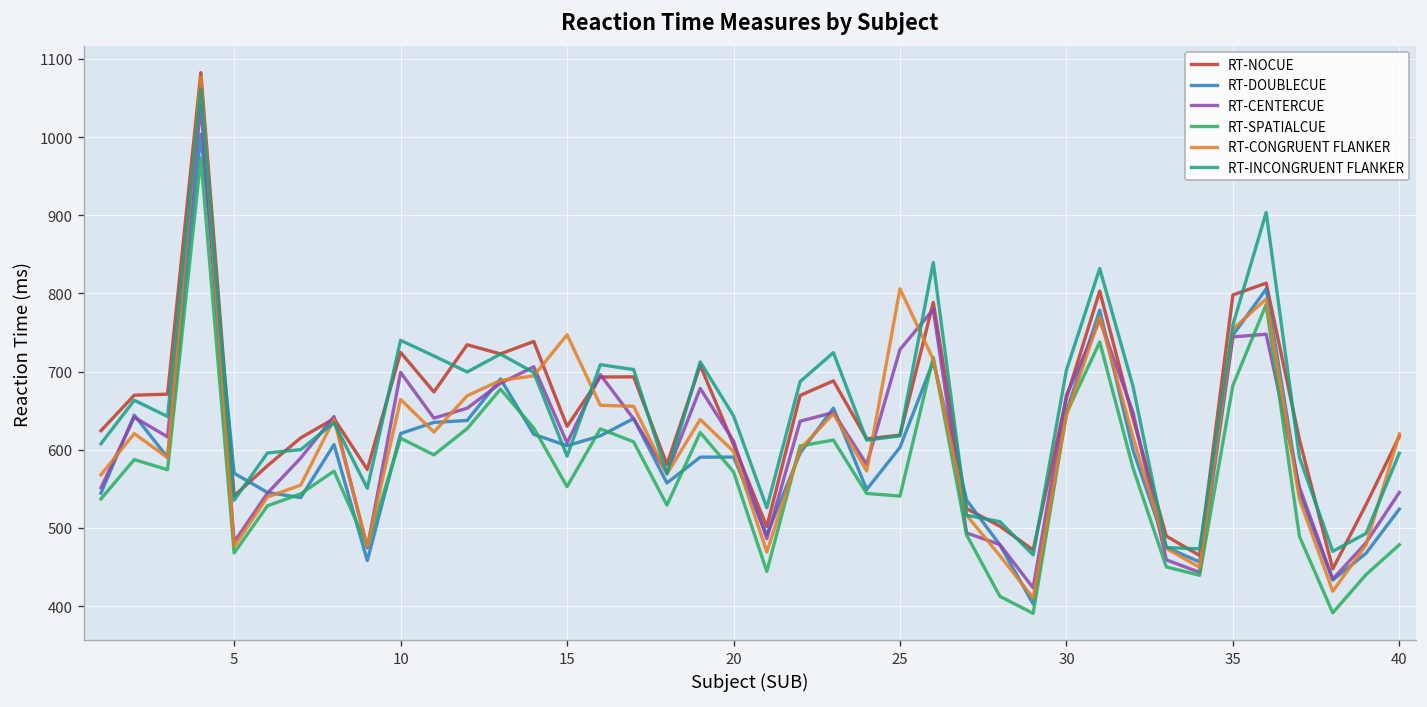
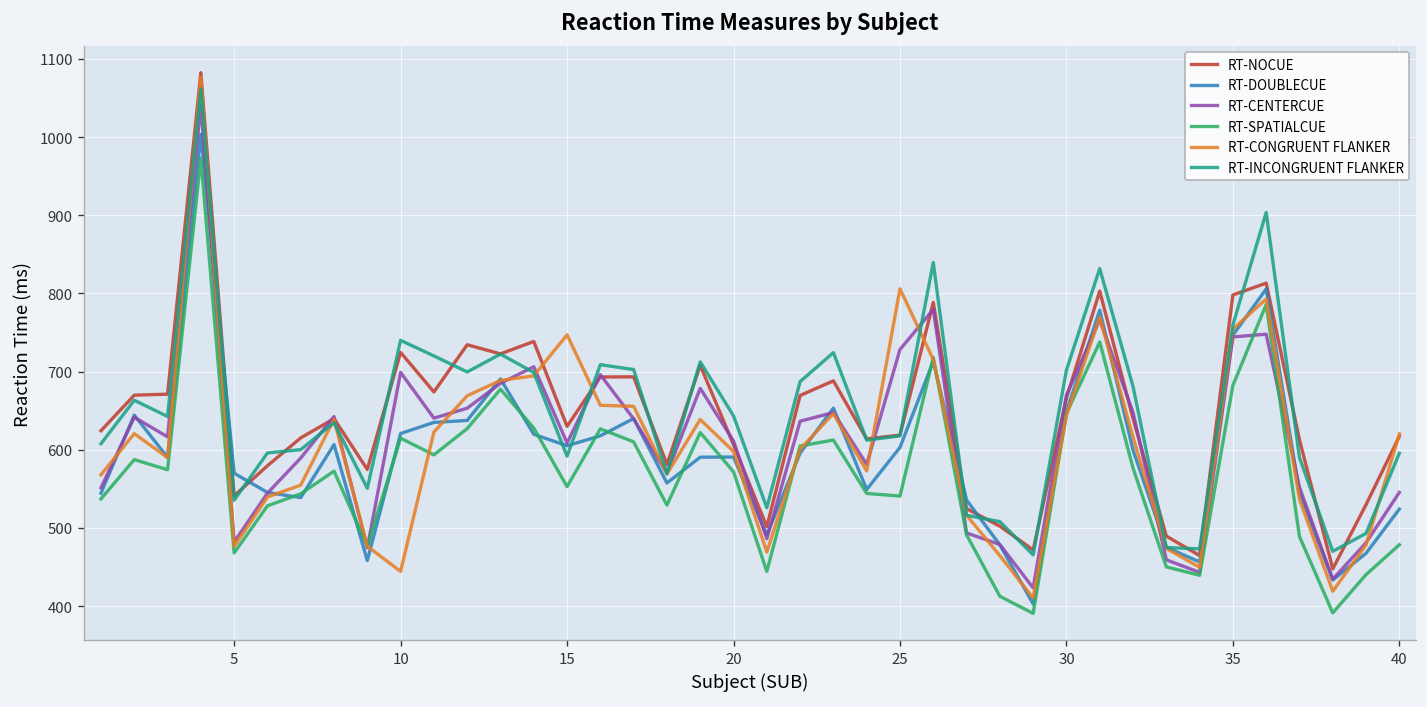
RT-CONGRUENT FLANKER, 10: 660 -> 440
